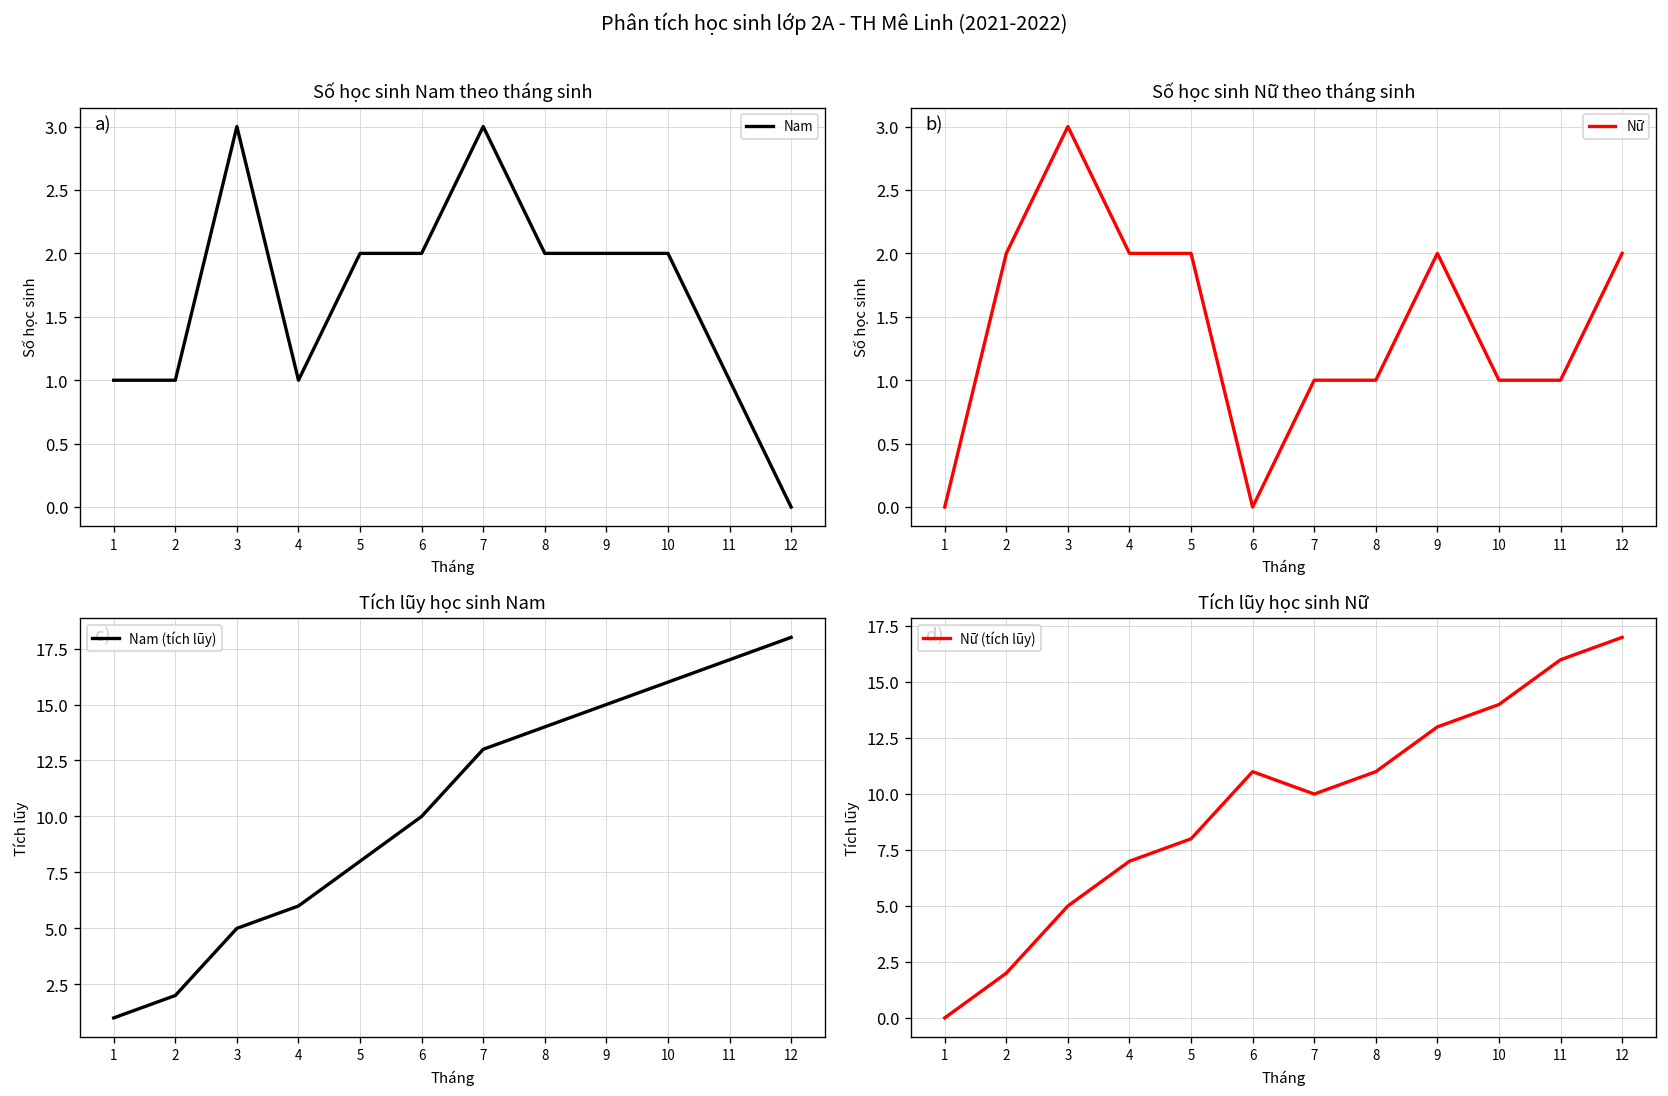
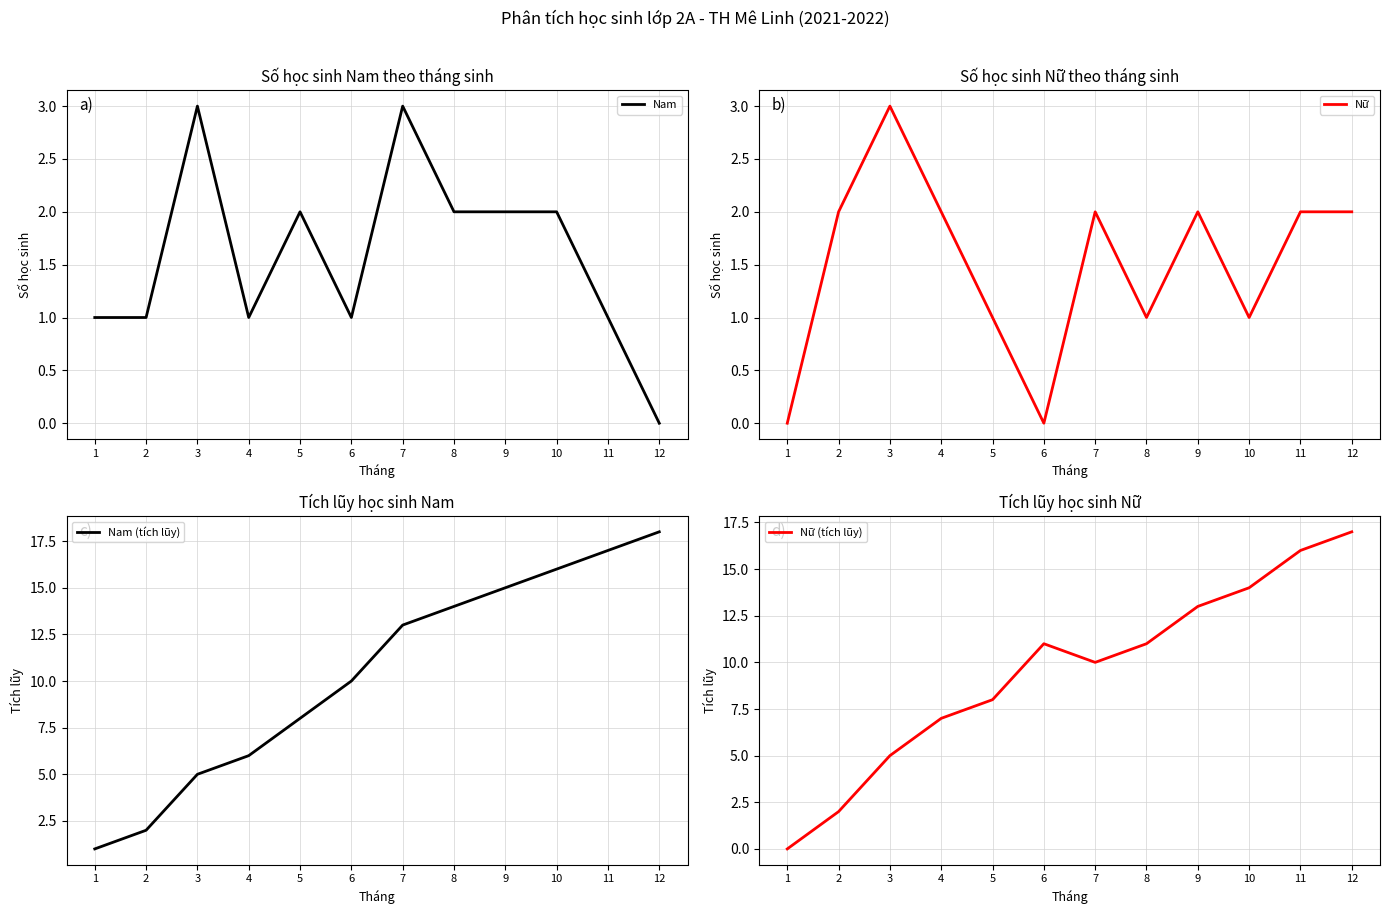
Số học sinh Nam theo tháng sinh, 6: 2 -> 1
Số học sinh Nữ theo tháng sinh, 5: 2 -> 1
Số học sinh Nữ theo tháng sinh, 7: 1 -> 2
Số học sinh Nữ theo tháng sinh, 11: 1 -> 2
